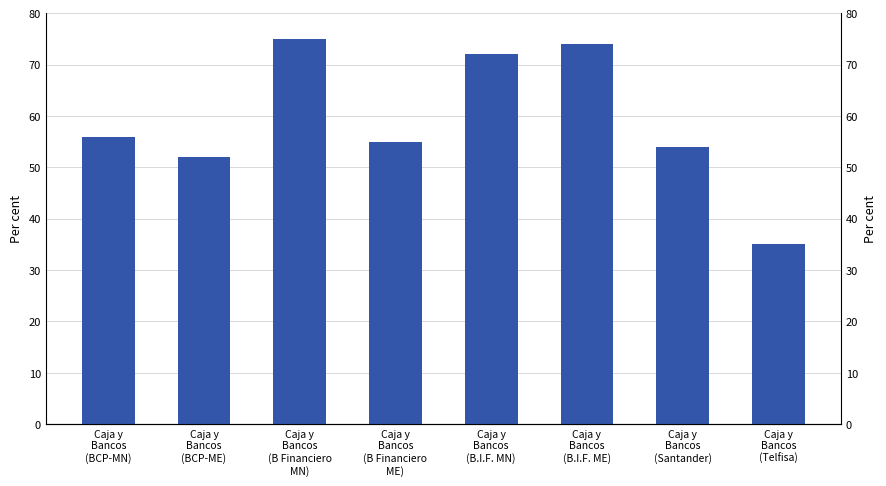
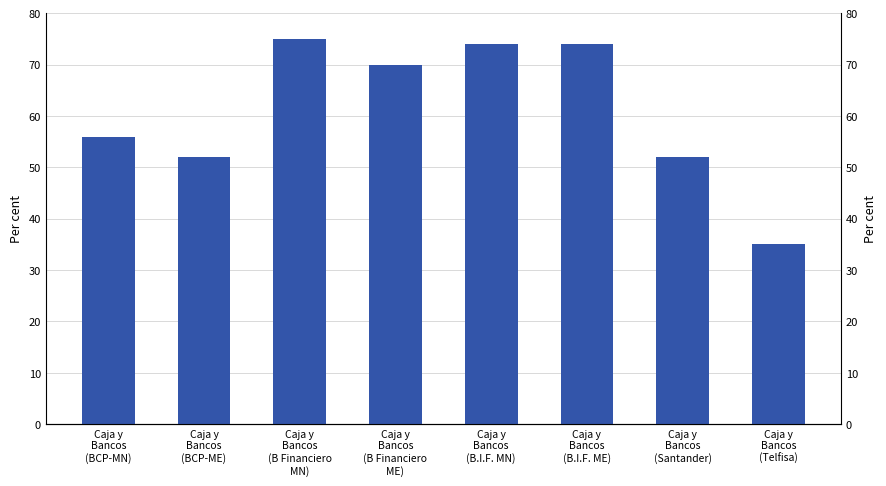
Caja y Bancos (B Financiero ME): 55 -> 70
Caja y Bancos (B.I.F. MN): 72 -> 74
Caja y Bancos (Santander): 54 -> 52
